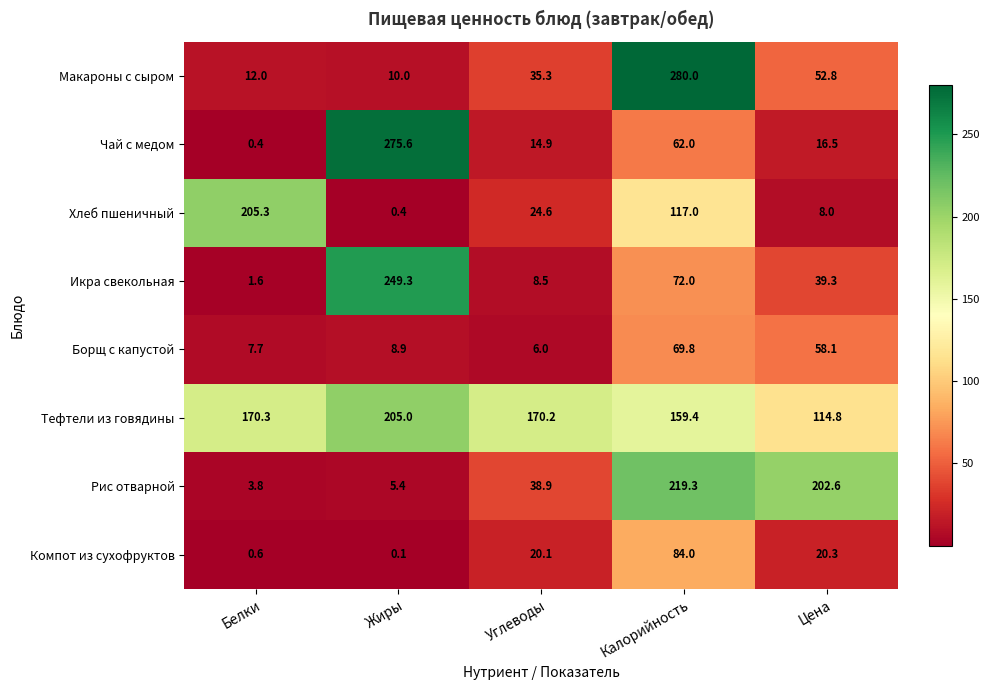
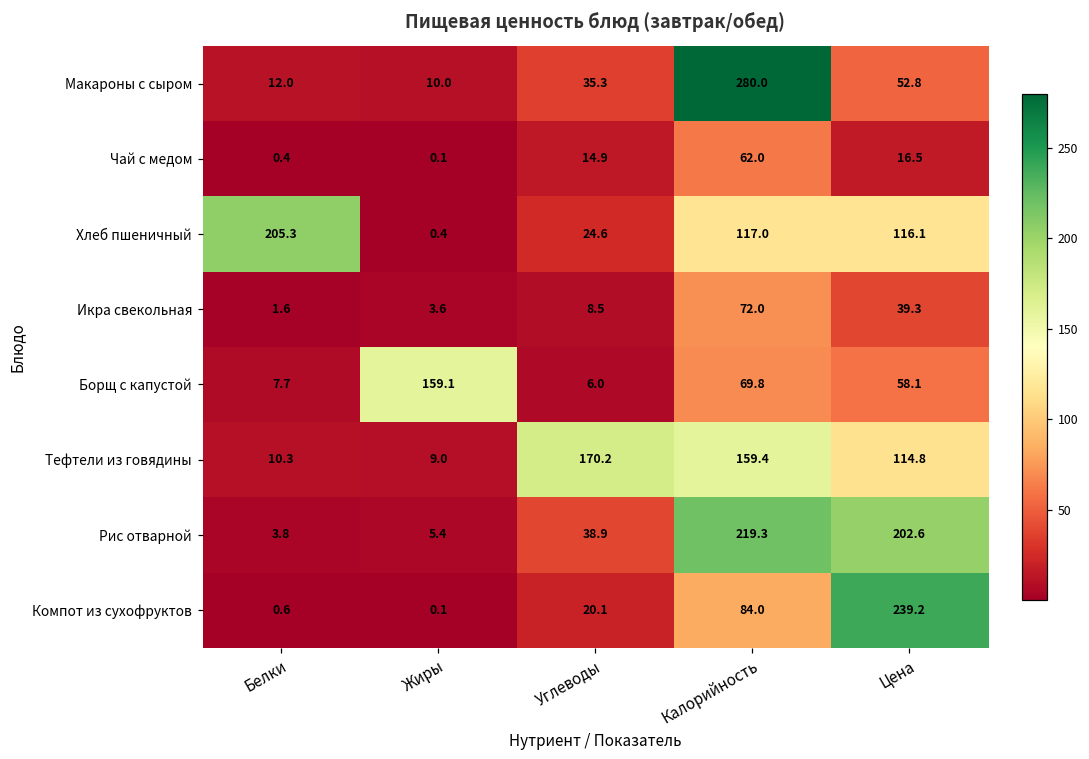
Чай с медом, Жиры: 275.6 -> 0.1
Хлеб пшеничный, Цена: 8.0 -> 116.1
Икра свекольная, Жиры: 249.3 -> 3.6
Борщ с капустой, Жиры: 8.9 -> 159.1
Тефтели из говядины, Белки: 170.3 -> 10.3
Тефтели из говядины, Жиры: 205.0 -> 9.0
Компот из сухофруктов, Цена: 20.3 -> 239.2
